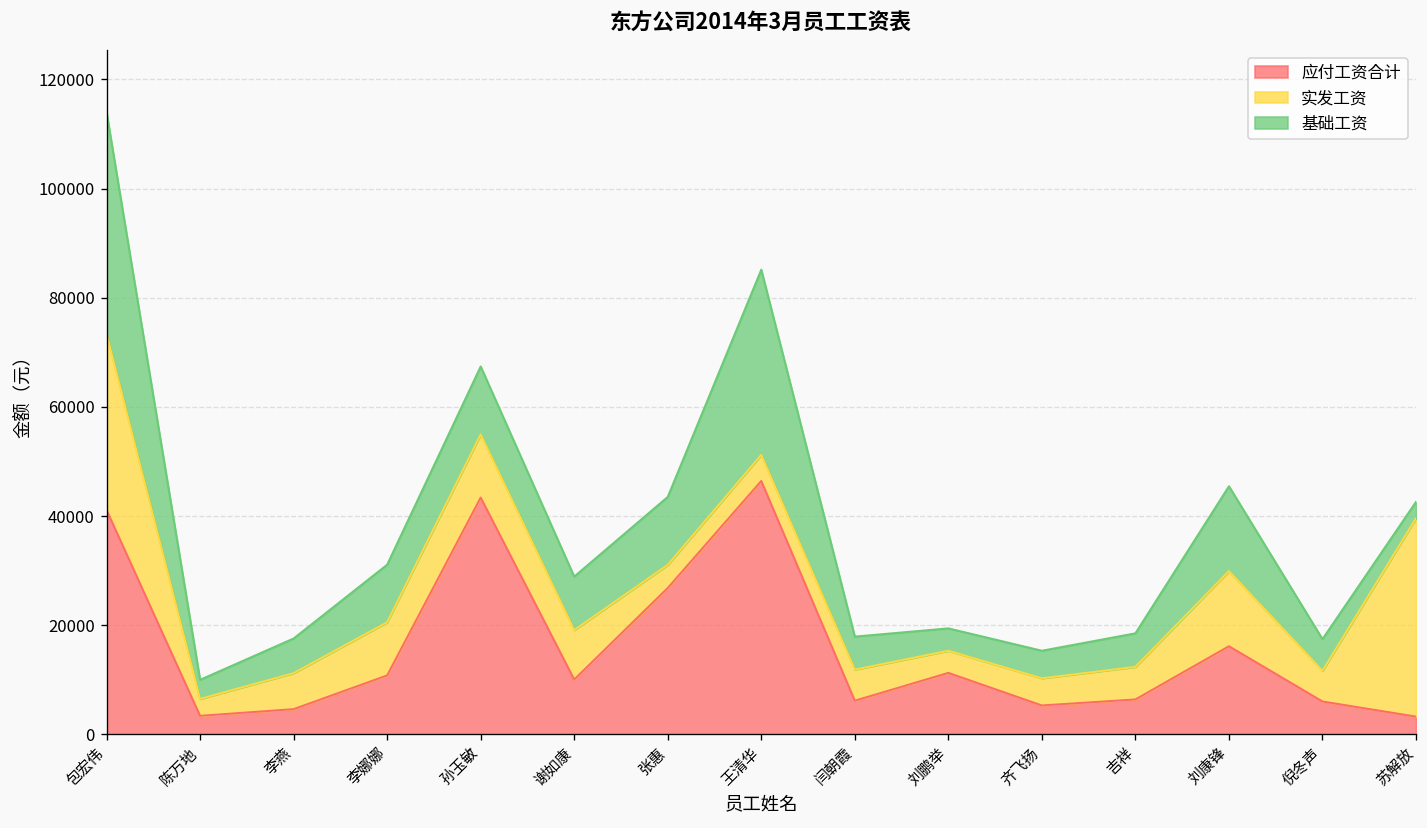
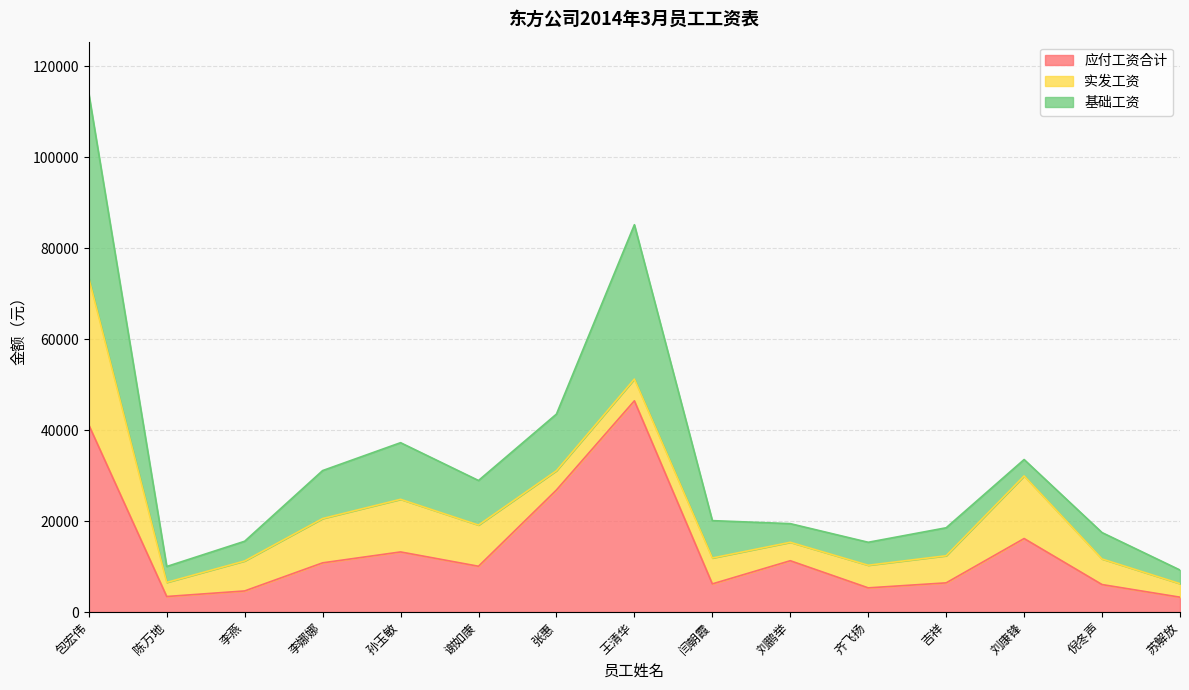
基础工资, 李燕: 6000 -> 4000
应付工资合计, 孙玉敏: 43000 -> 13000
基础工资, 闫朝霞: 6000 -> 8000
基础工资, 刘康锋: 16000 -> 4000
实发工资, 苏解放: 36000 -> 3000
